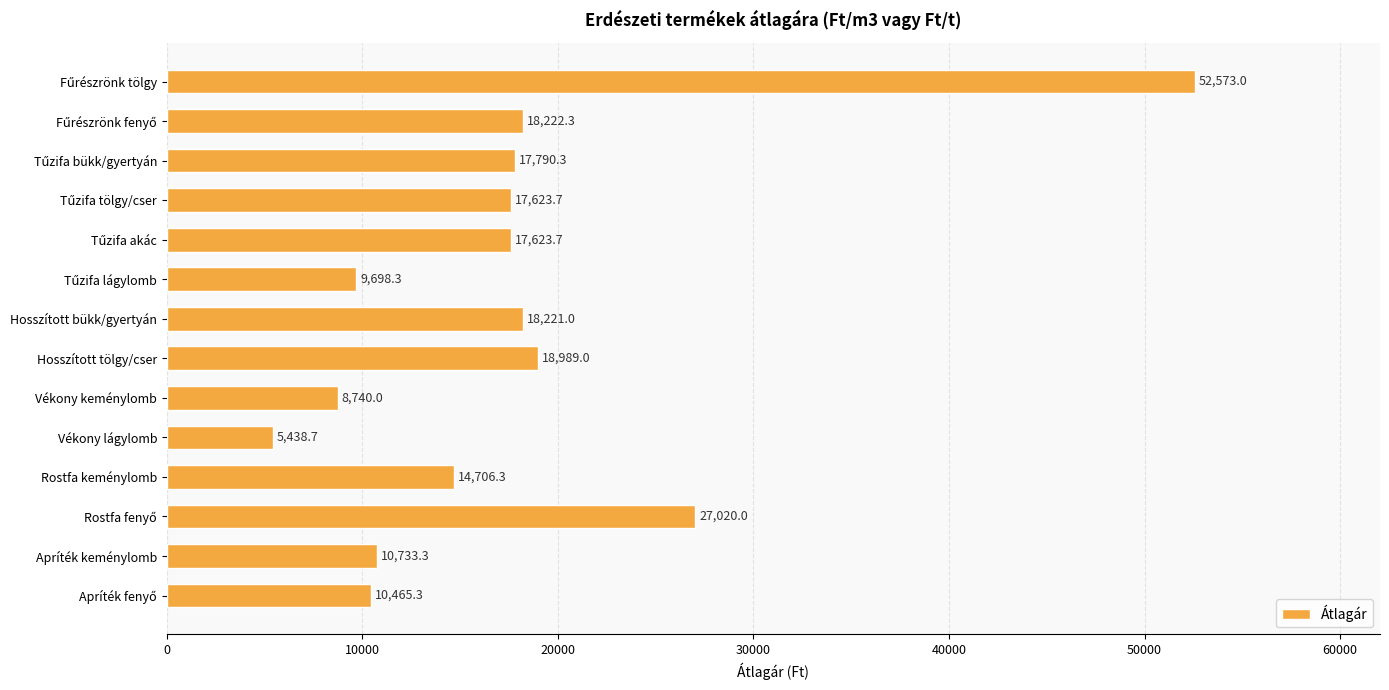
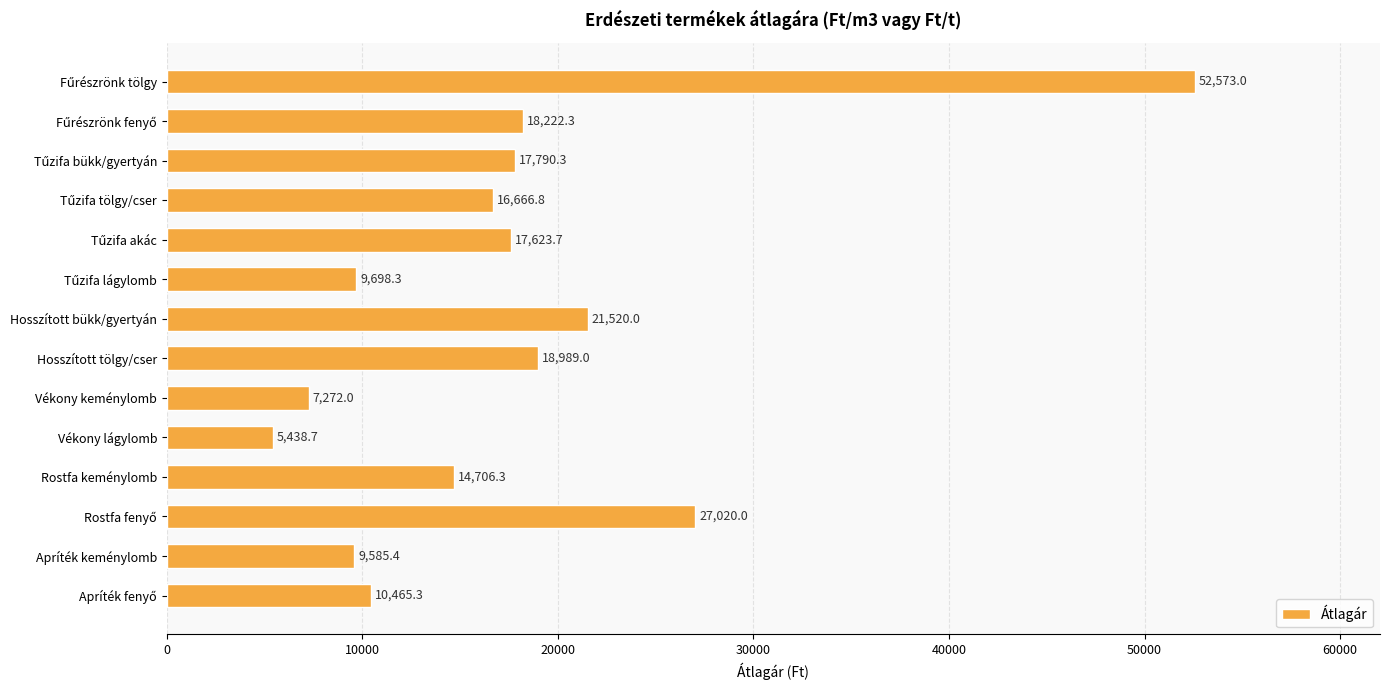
Tűzifa tölgy/cser: 17,623.7 -> 16,666.8
Hosszított bükk/gyertyán: 18,221.0 -> 21,520.0
Vékony keménylomb: 8,740.0 -> 7,272.0
Apríték keménylomb: 10,733.3 -> 9,585.4
